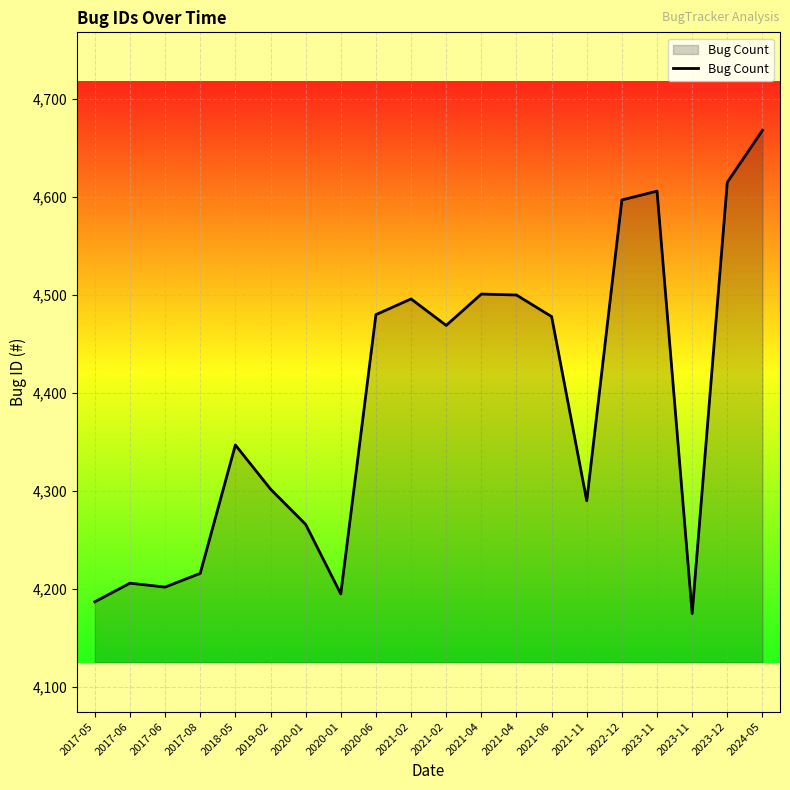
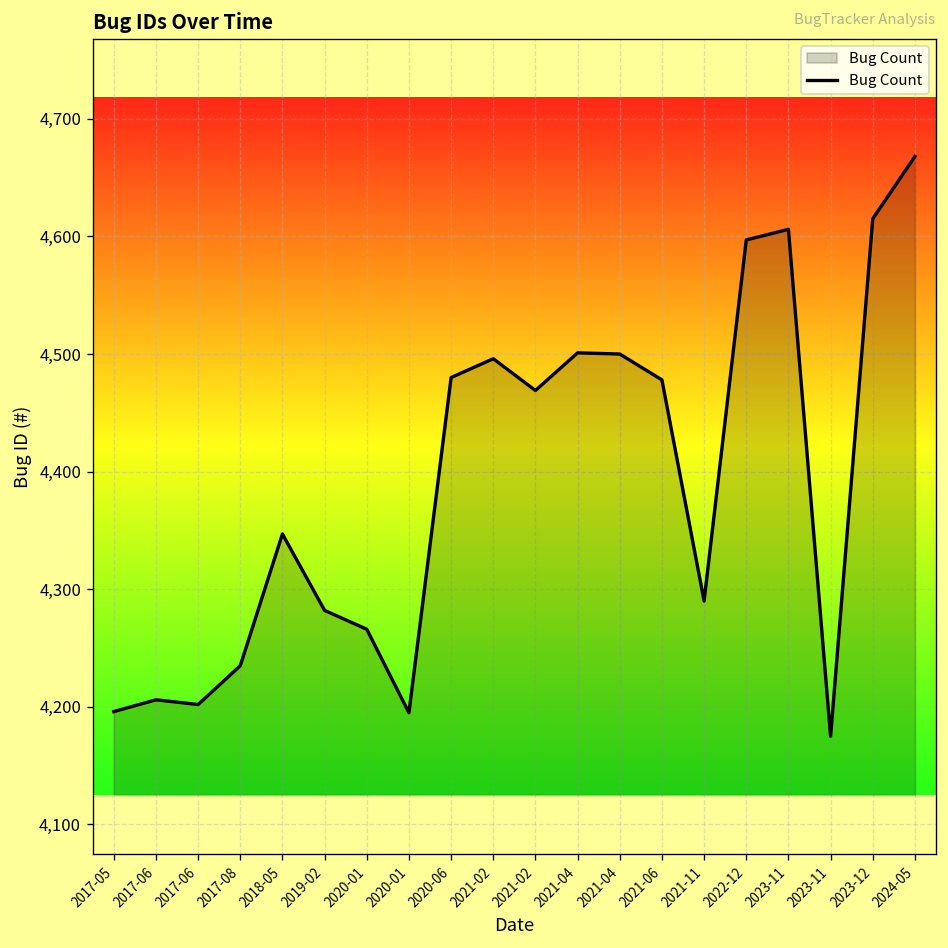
2017-05: 4,190 -> 4,200
2017-08: 4,220 -> 4,240
2019-02: 4,300 -> 4,280
